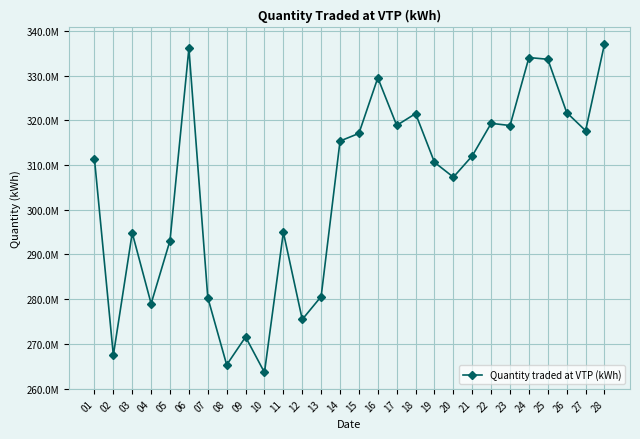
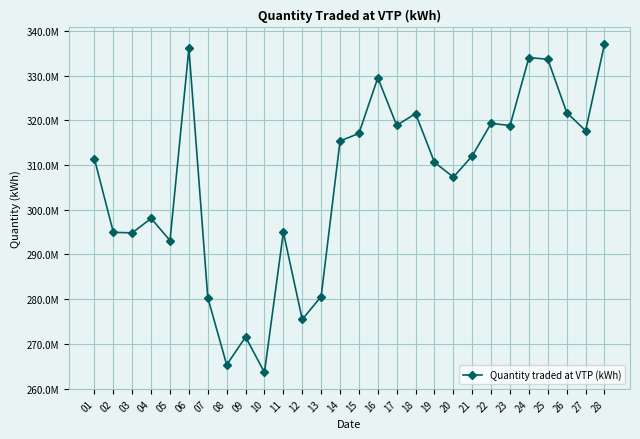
02: 267000000 -> 295000000
04: 279000000 -> 298000000
